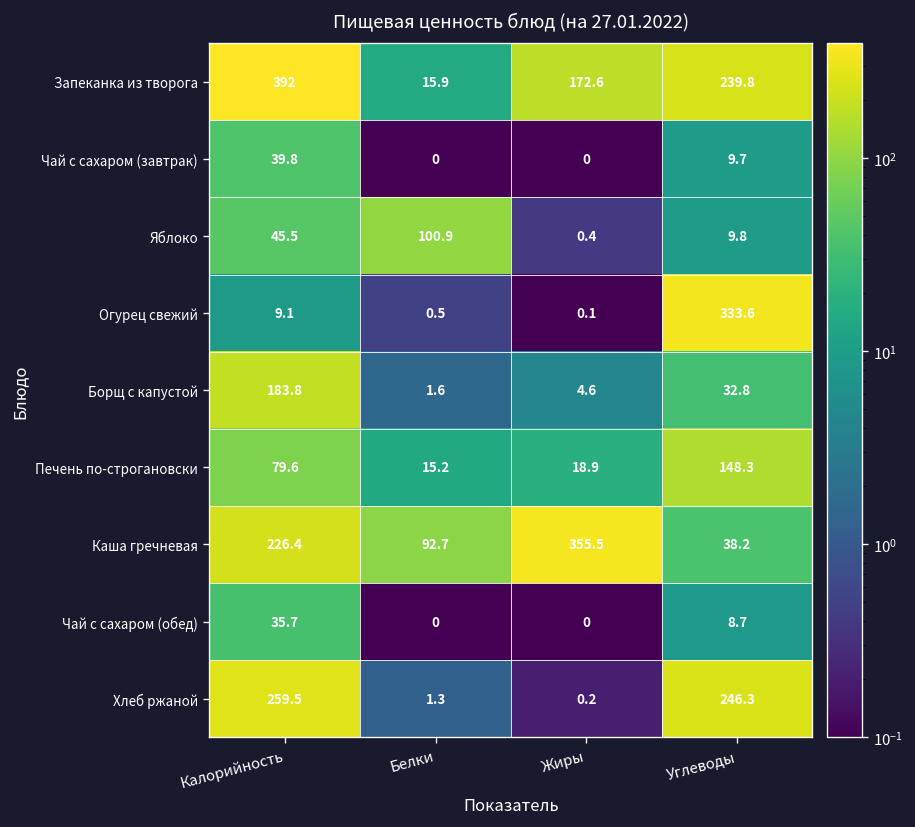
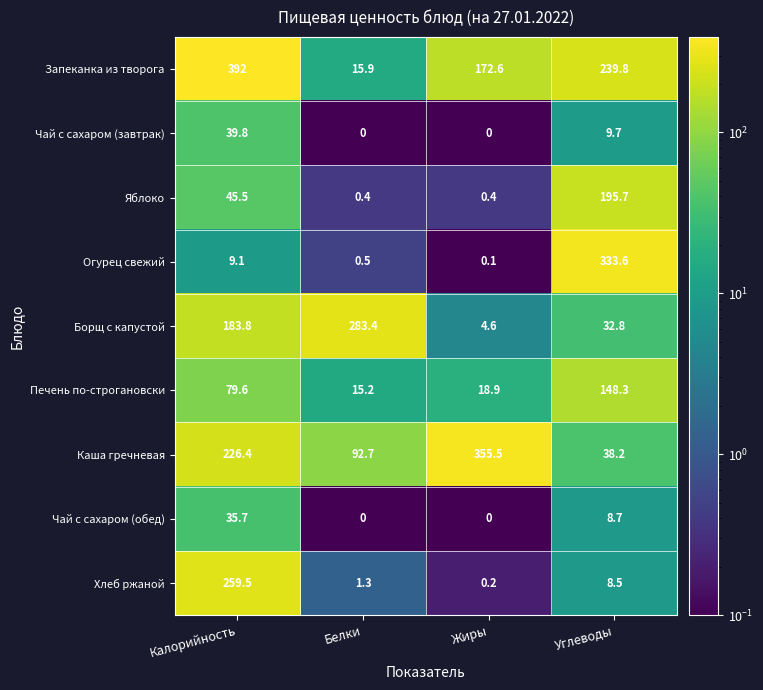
Яблоко, Белки: 100.9 -> 0.4
Яблоко, Углеводы: 9.8 -> 195.7
Борщ с капустой, Белки: 1.6 -> 283.4
Хлеб ржаной, Углеводы: 246.3 -> 8.5
